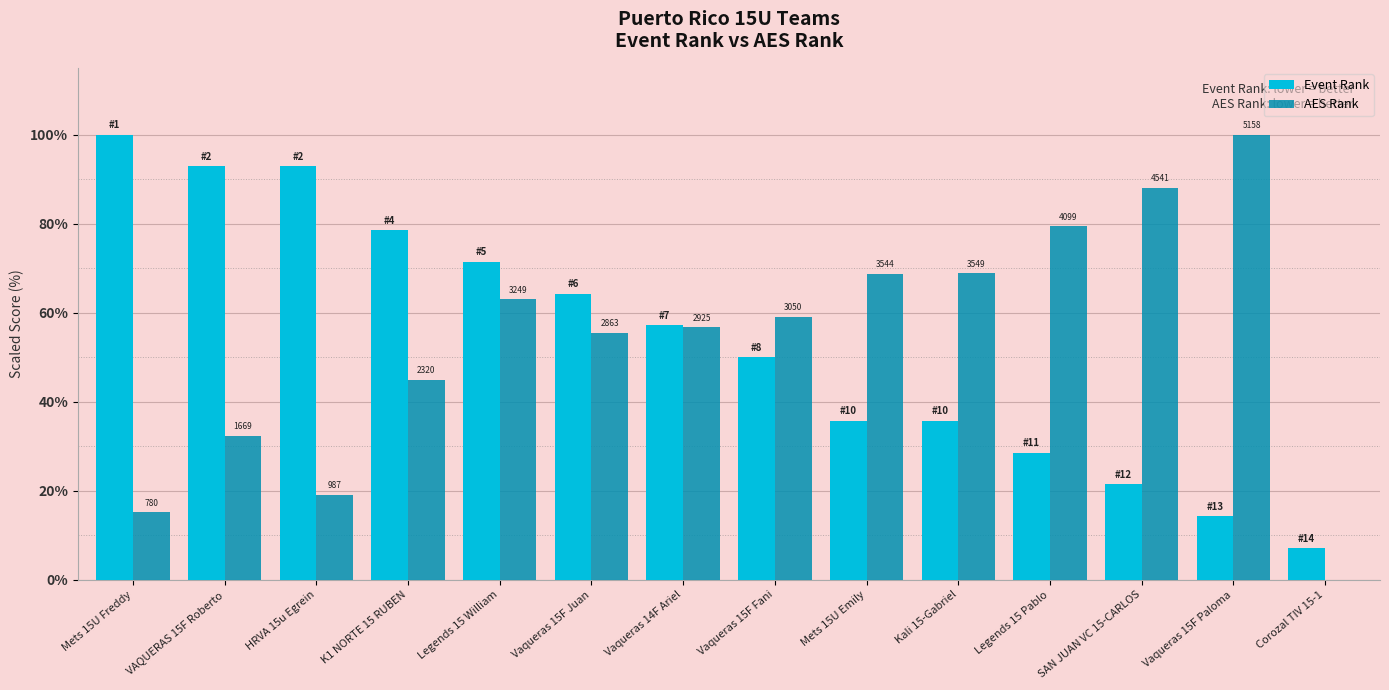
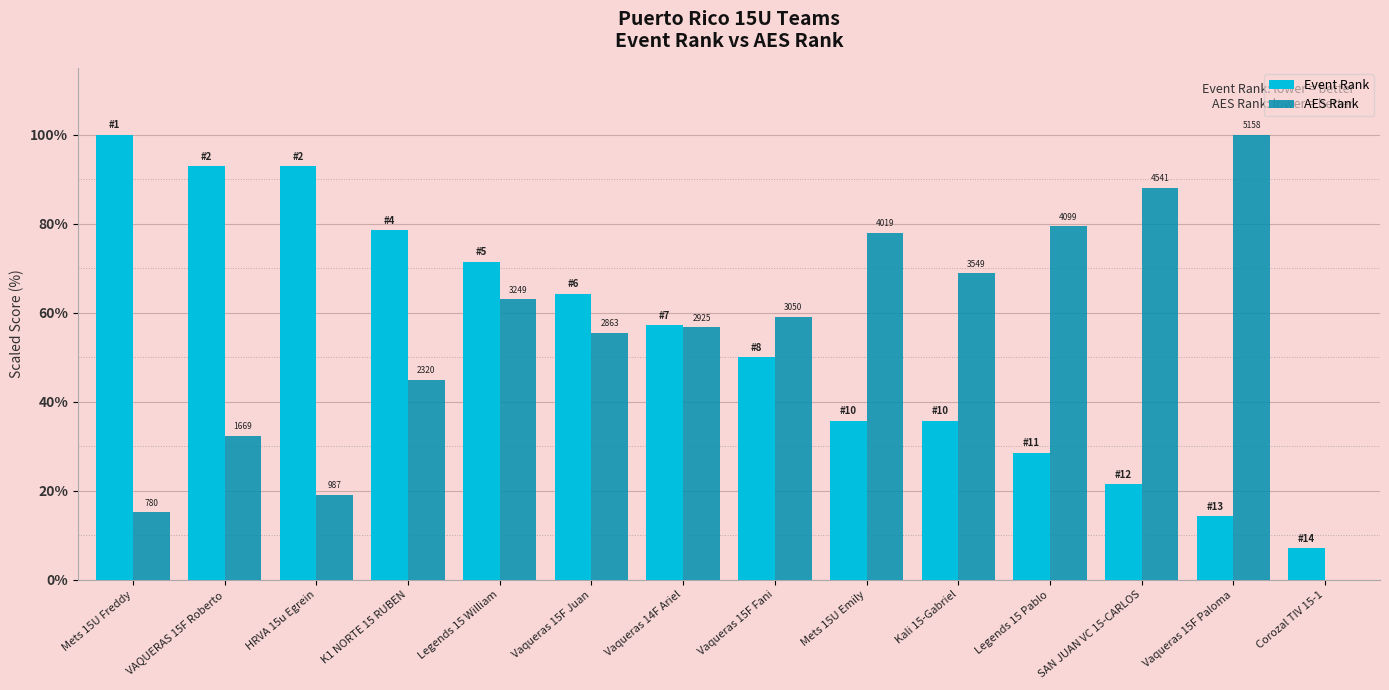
AES Rank, Mets 15U Emily: 3544 -> 4019
